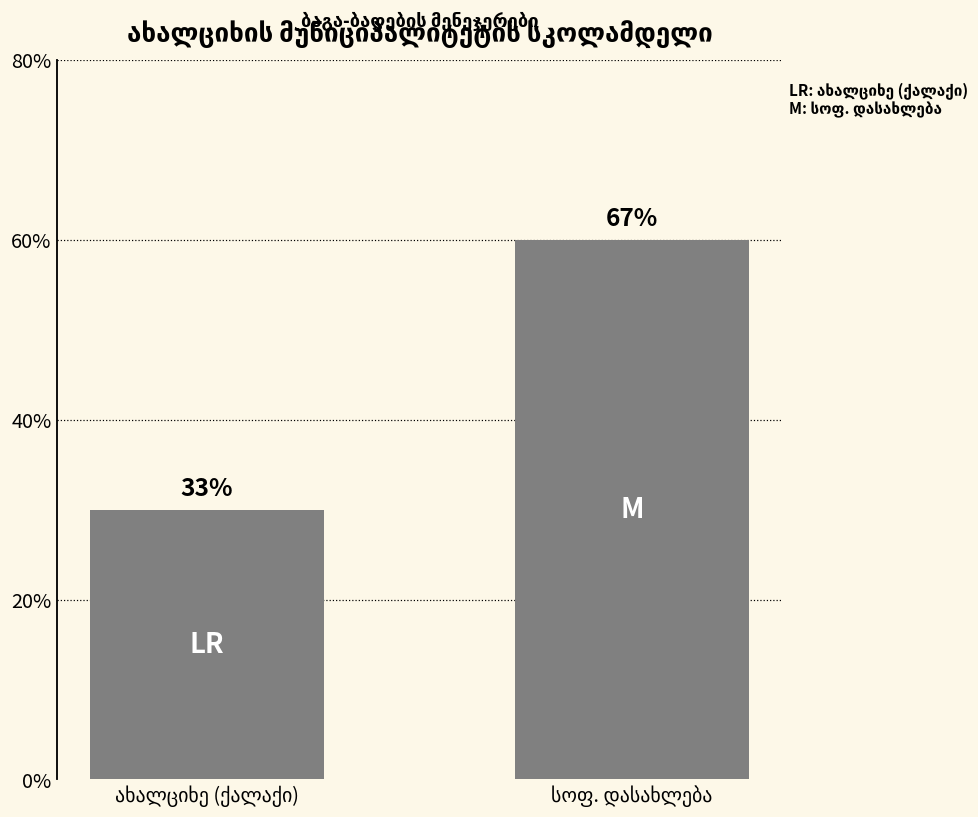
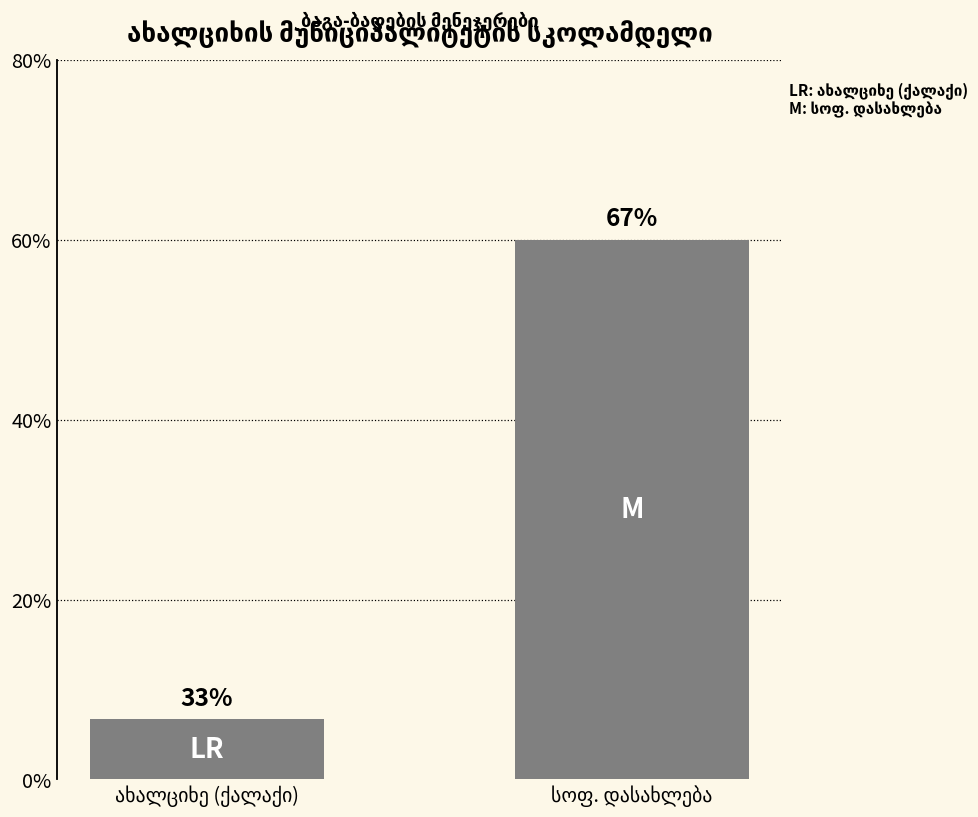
ახალციხე (ქალაქი): 30% -> 7%
